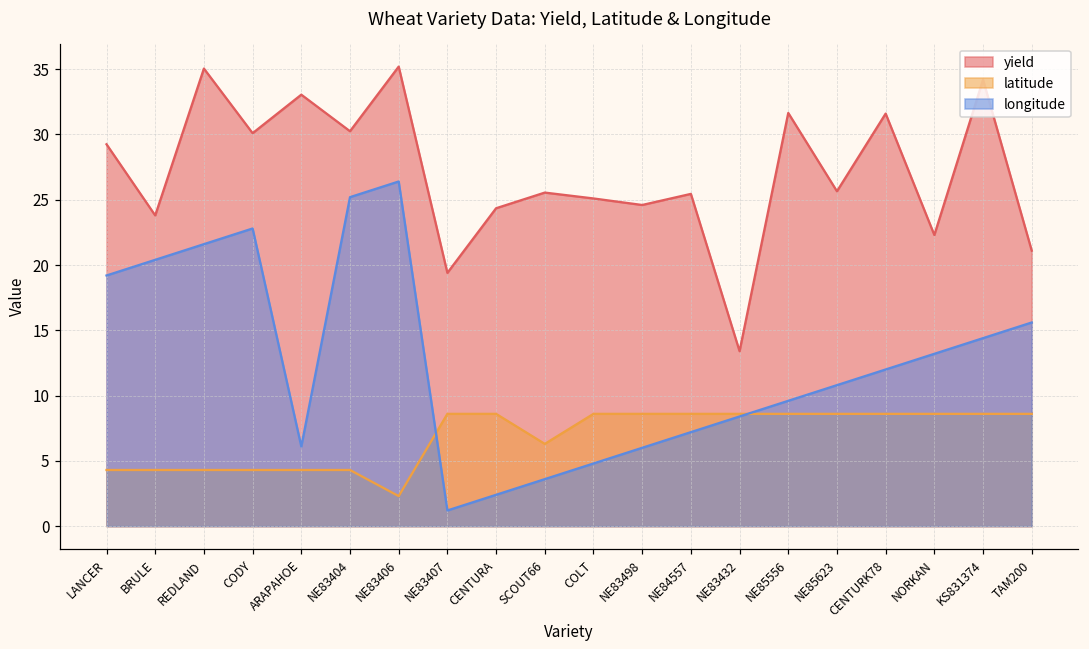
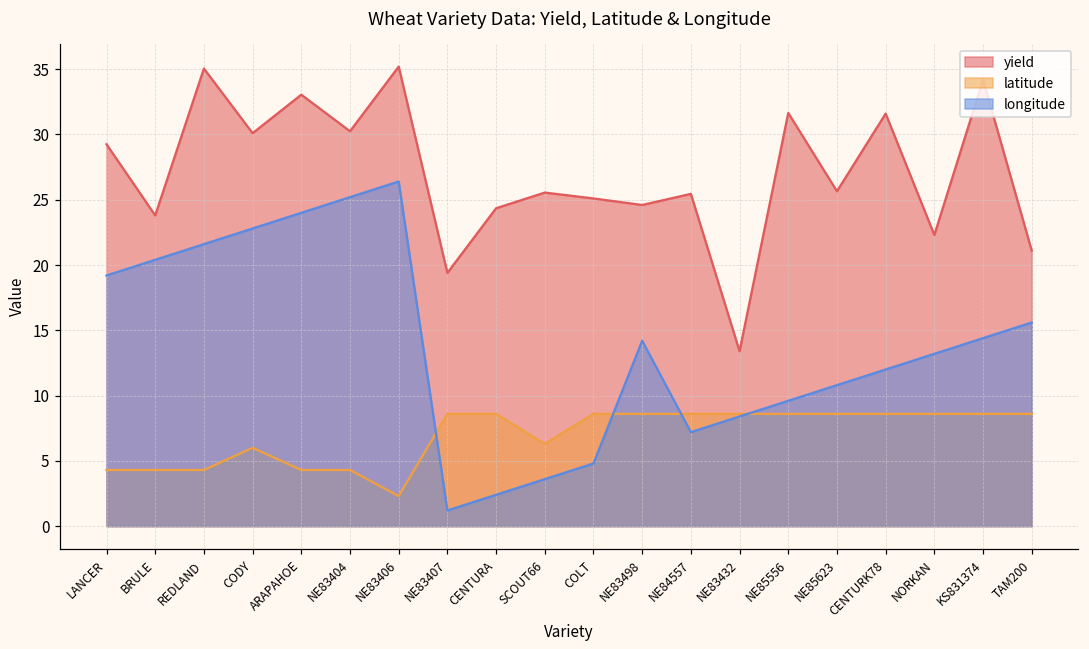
latitude, CODY: 4.3 -> 6.0
longitude, ARAPAHOE: 6.1 -> 24.0
longitude, NE83498: 6.0 -> 14.2
